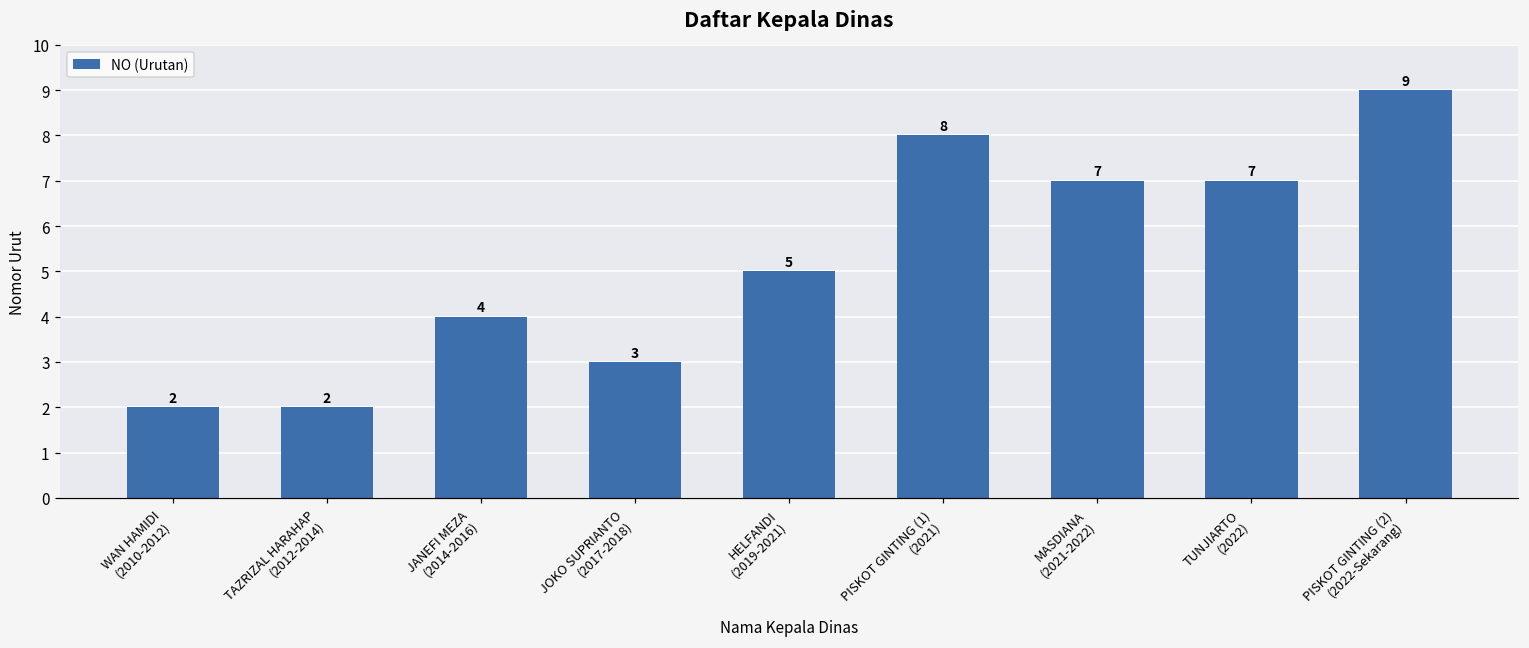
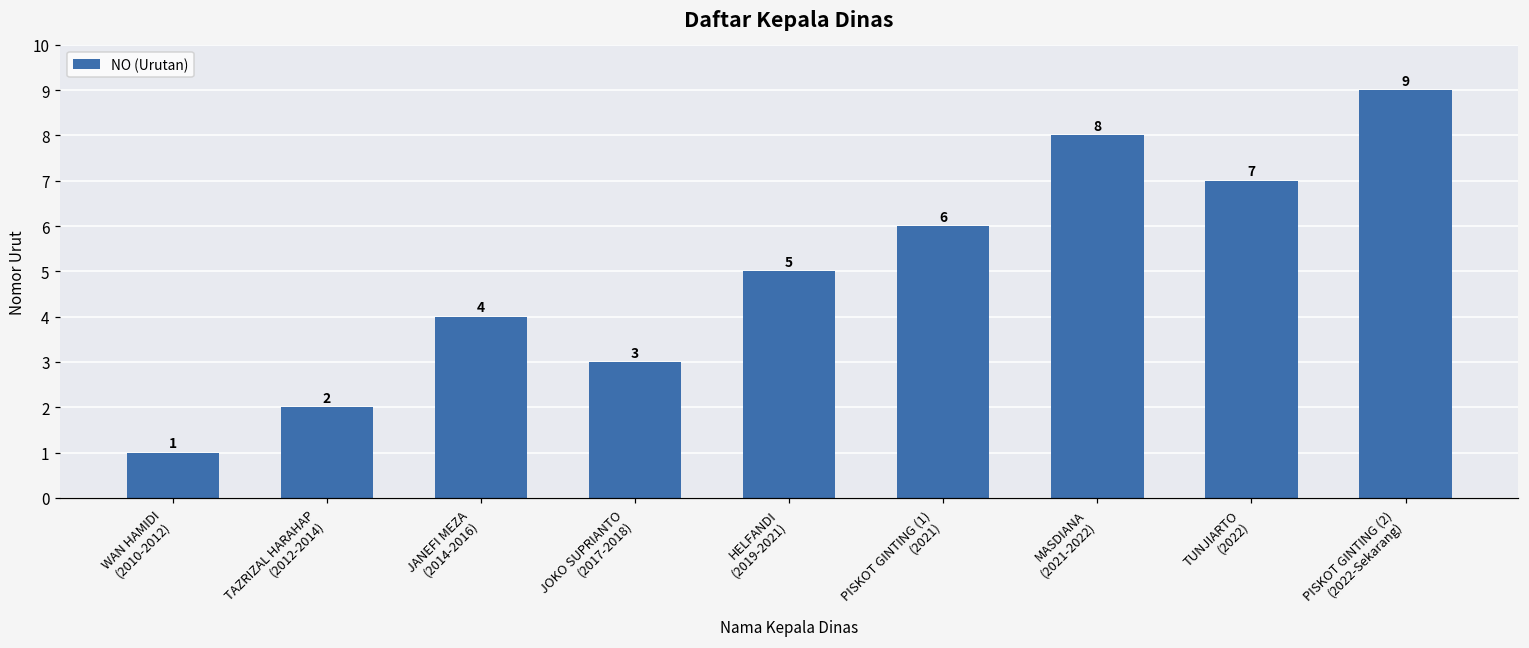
WAN HAMIDI (2010-2012): 2 -> 1
PISKOT GINTING (1) (2021): 8 -> 6
MASDIANA (2021-2022): 7 -> 8
